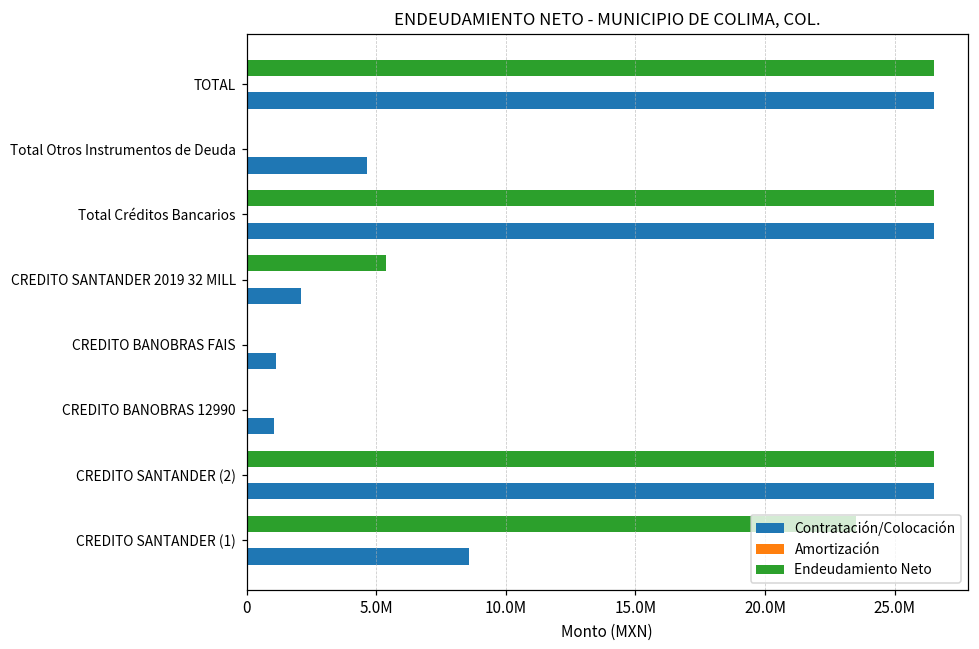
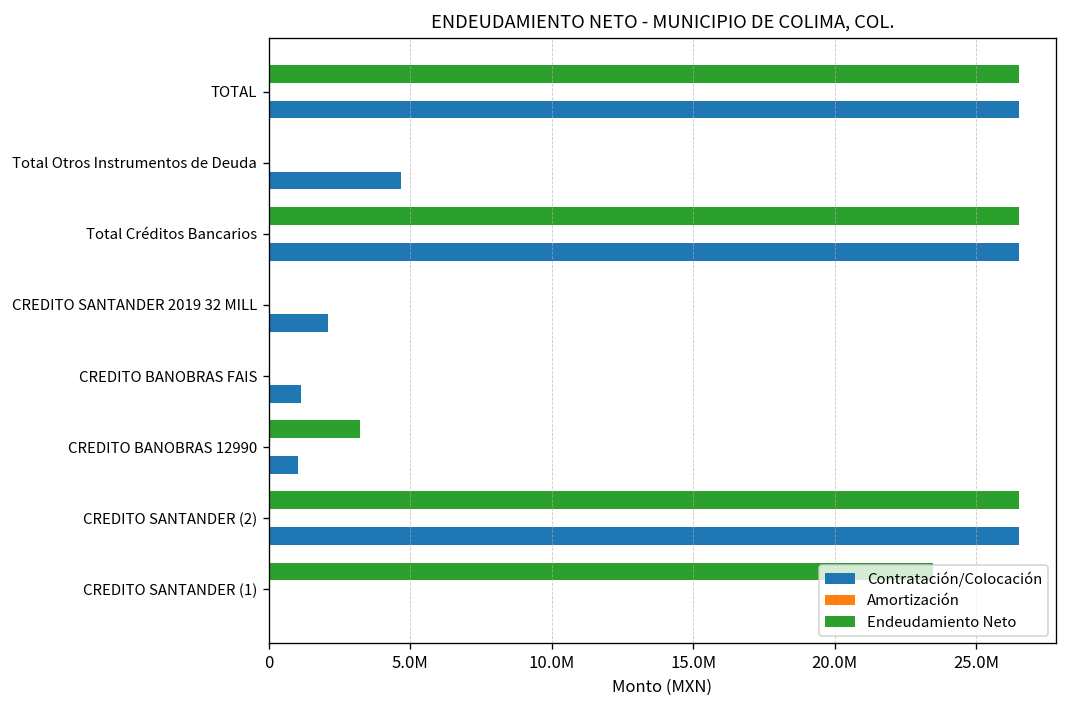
Endeudamiento Neto, CREDITO SANTANDER 2019 32 MILL: 5400000 -> 0
Endeudamiento Neto, CREDITO BANOBRAS 12990: 0 -> 3200000
Contratación/Colocación, CREDITO SANTANDER (1): 8600000 -> 0
